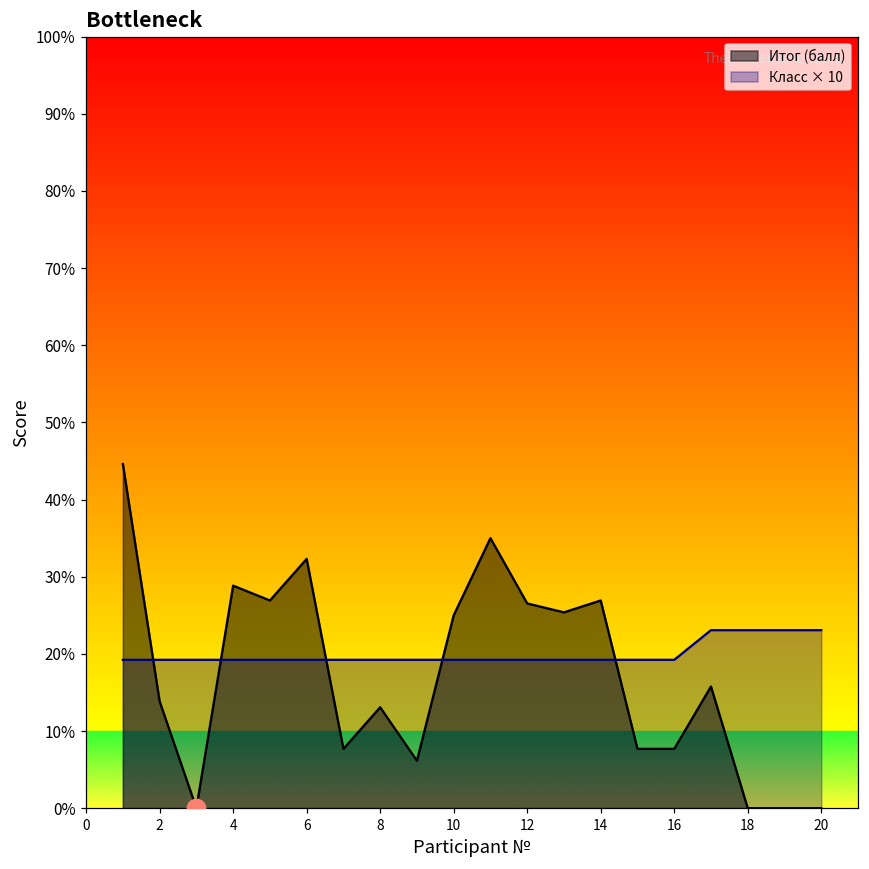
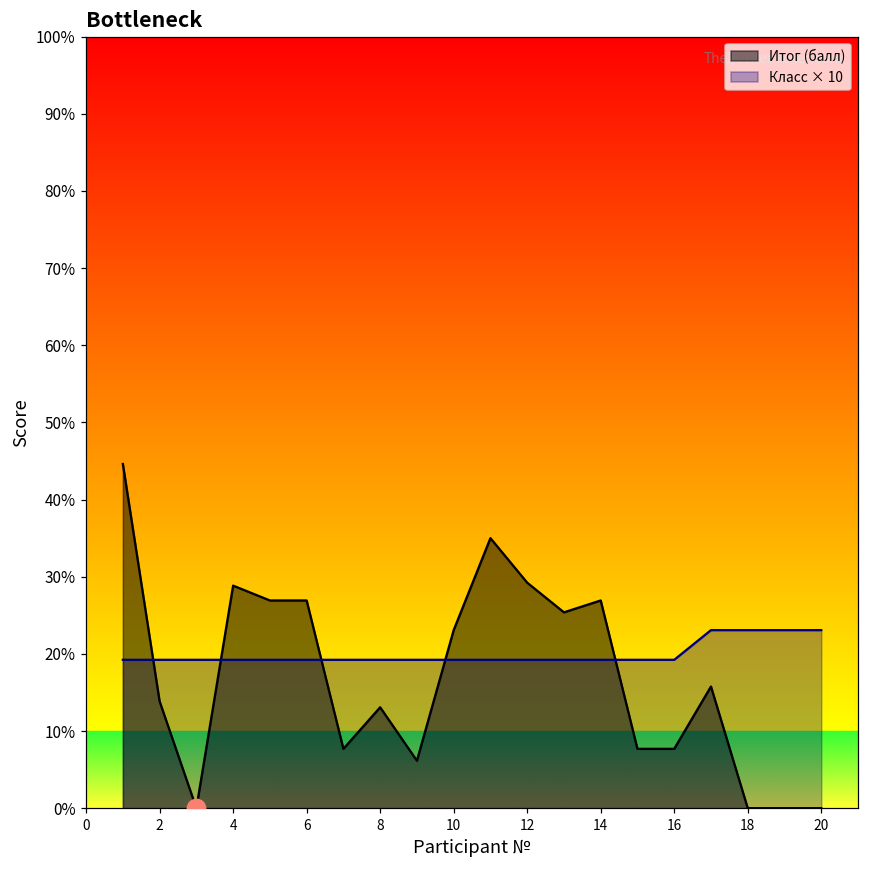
Итог (балл), 6: 32% -> 27%
Итог (балл), 10: 25% -> 23%
Итог (балл), 12: 27% -> 29%
